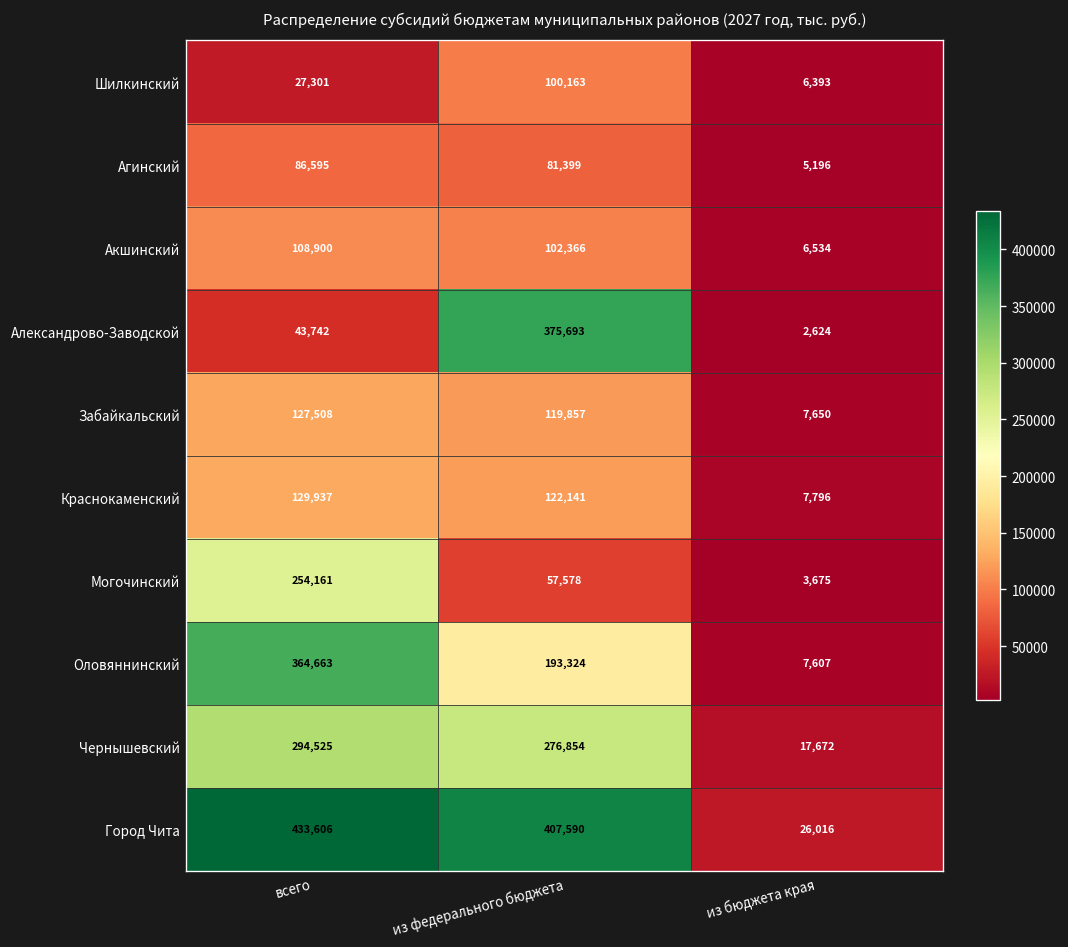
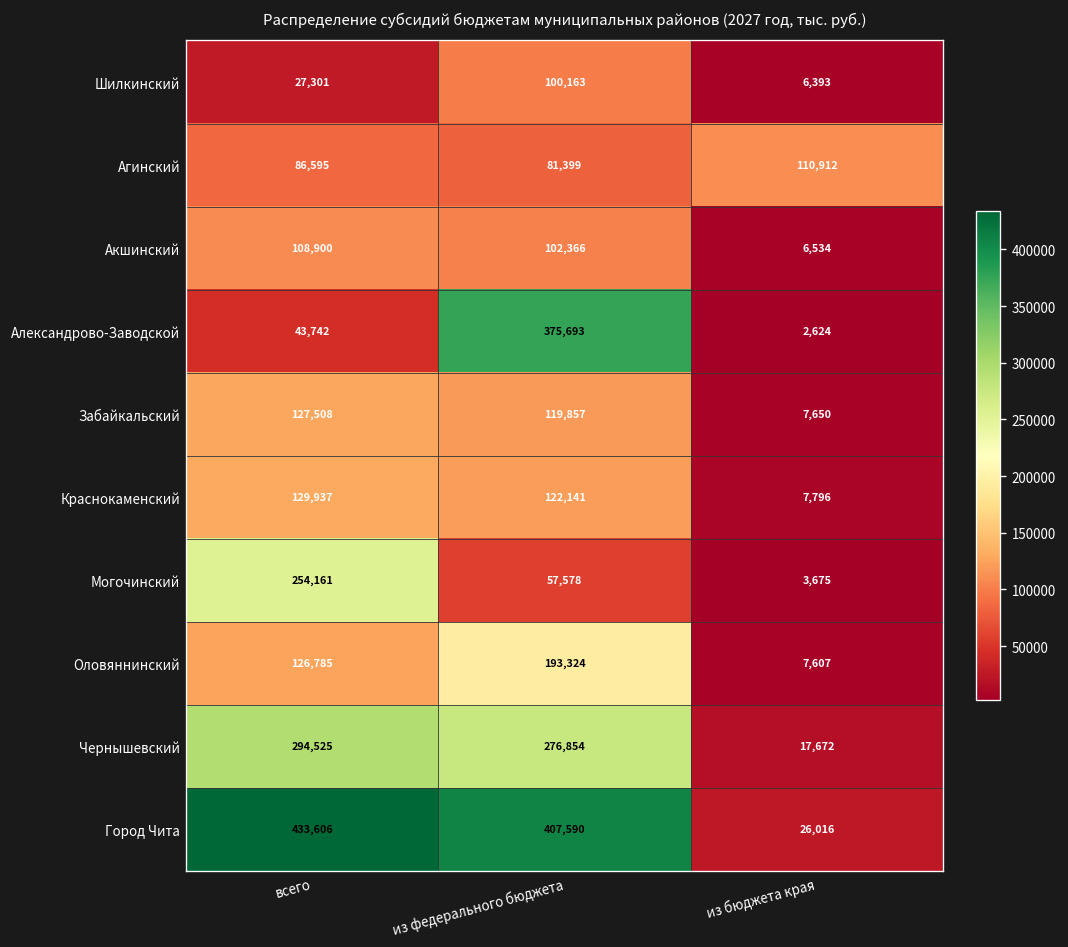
Агинский, из бюджета края: 5,196 -> 110,912
Оловяннинский, всего: 364,663 -> 126,785
